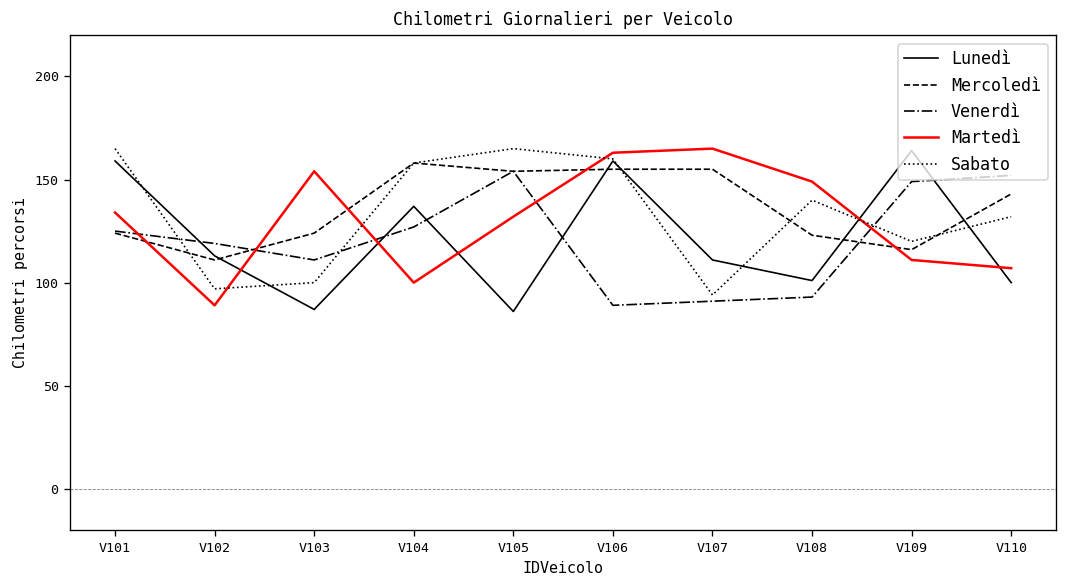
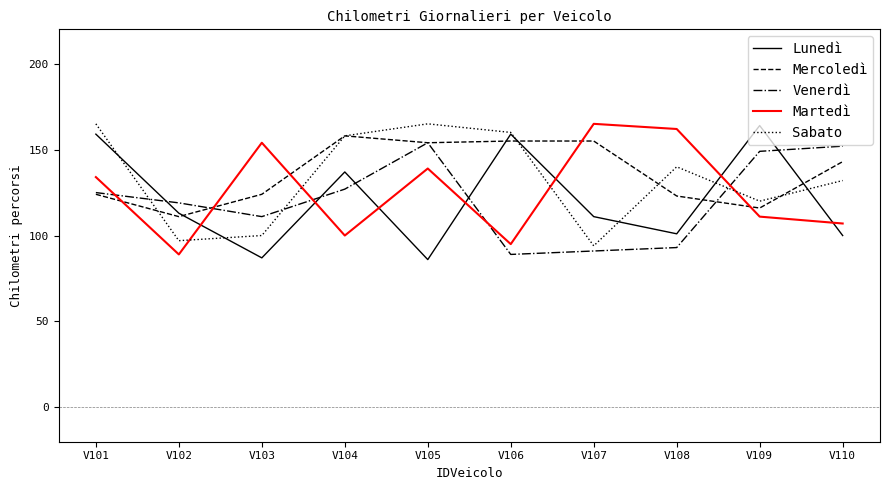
Martedì, V105: 132 -> 139
Martedì, V106: 163 -> 95
Martedì, V108: 149 -> 162
